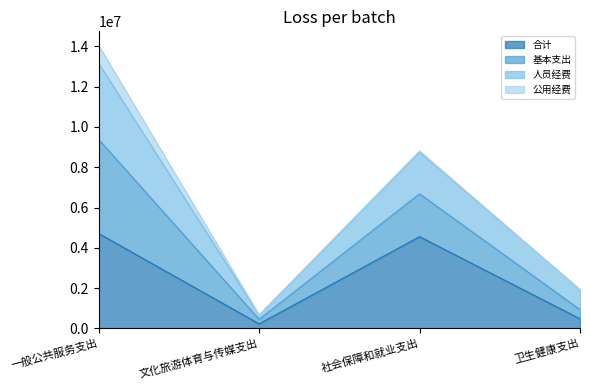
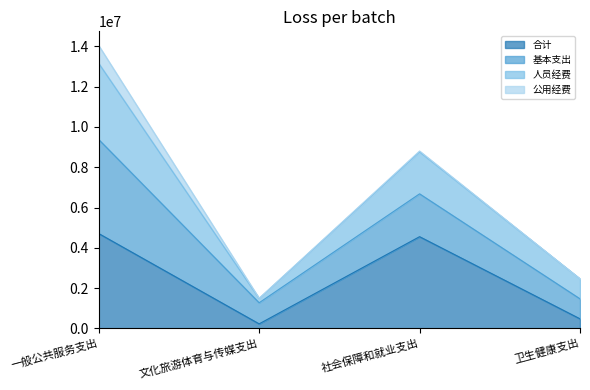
基本支出, 文化旅游体育与传媒支出: 200000 -> 1000000
基本支出, 卫生健康支出: 500000 -> 1000000
